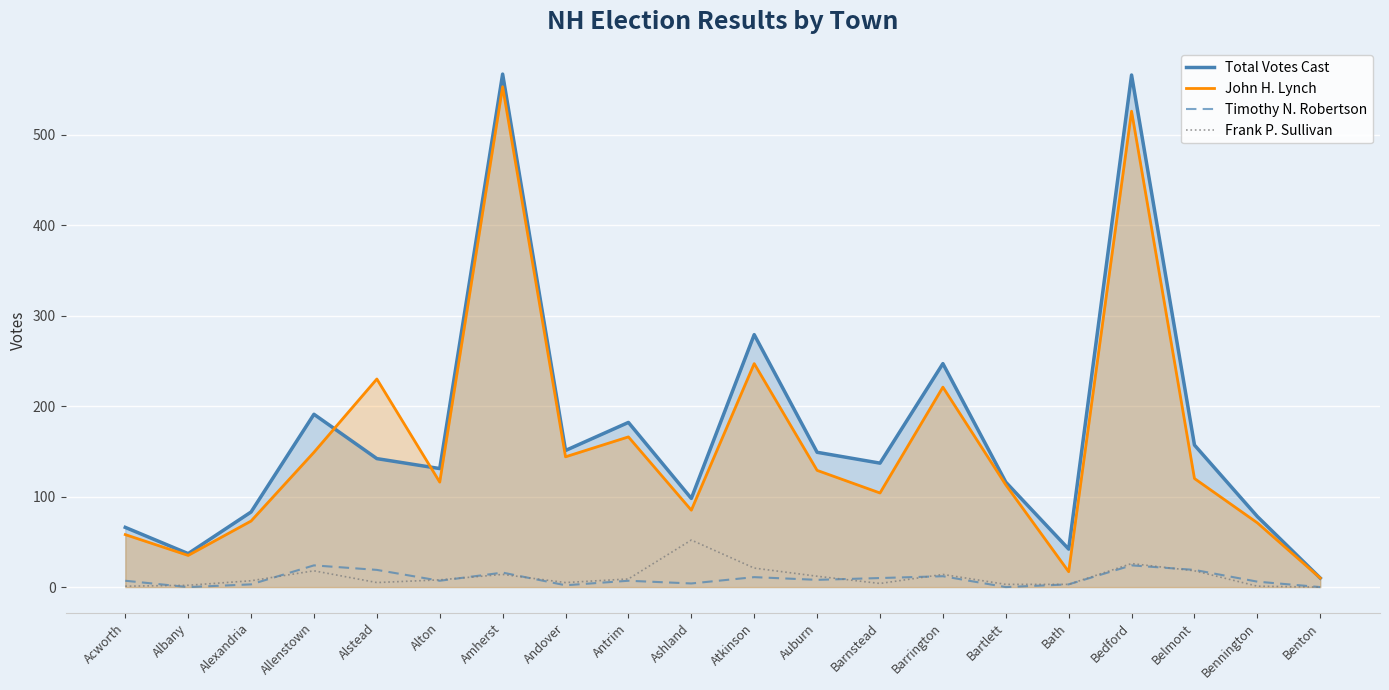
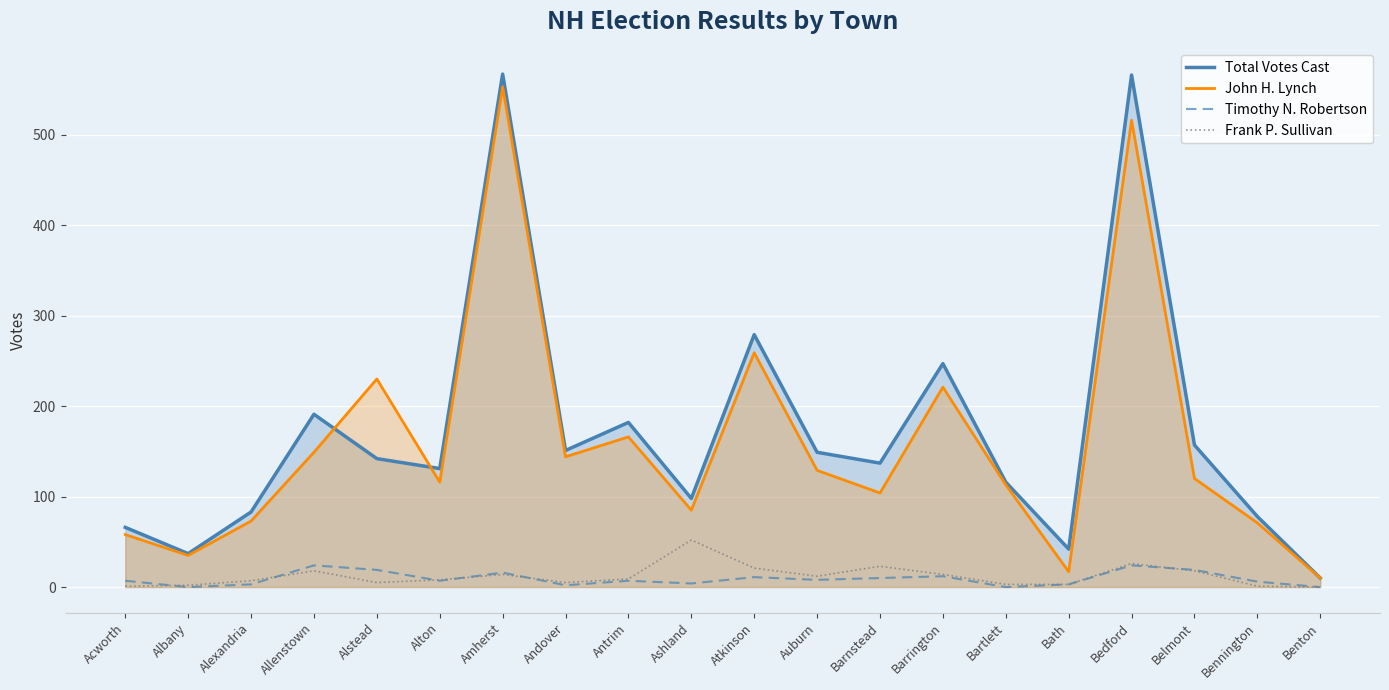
John H. Lynch, Atkinson: 250 -> 260
Frank P. Sullivan, Barnstead: 0 -> 20
John H. Lynch, Bedford: 530 -> 520
